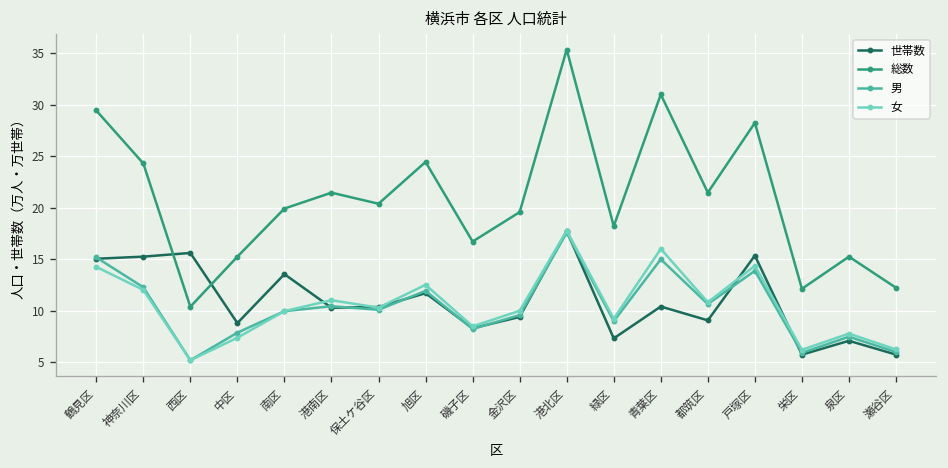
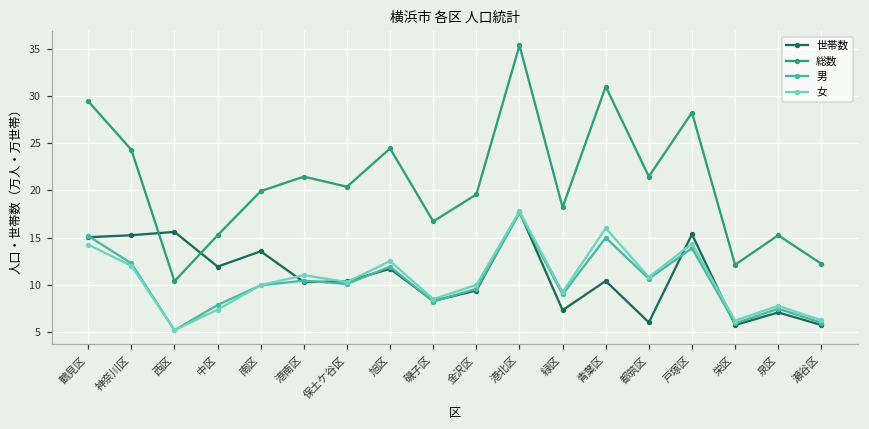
世帯数, 中区: 9 -> 12
世帯数, 都筑区: 9 -> 6
